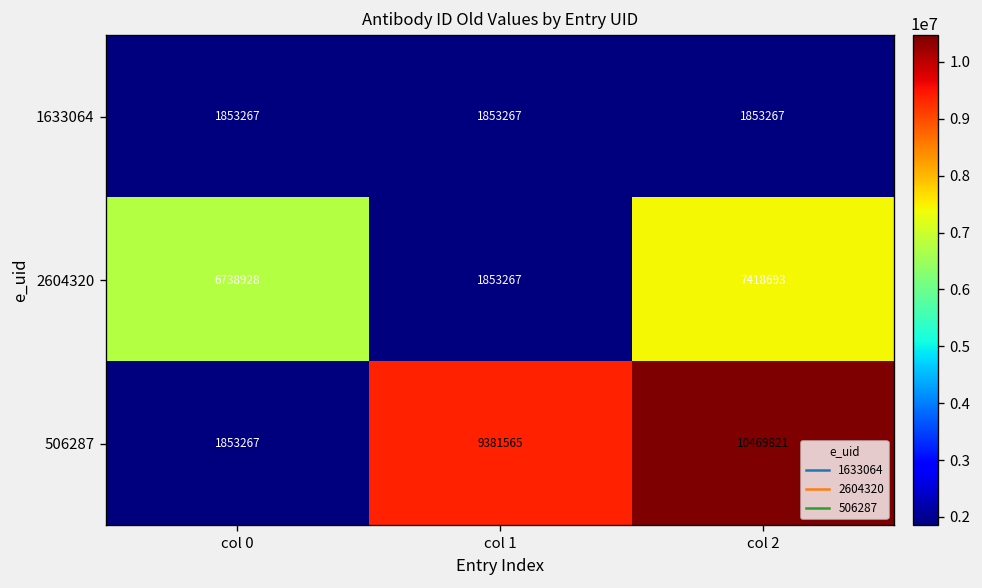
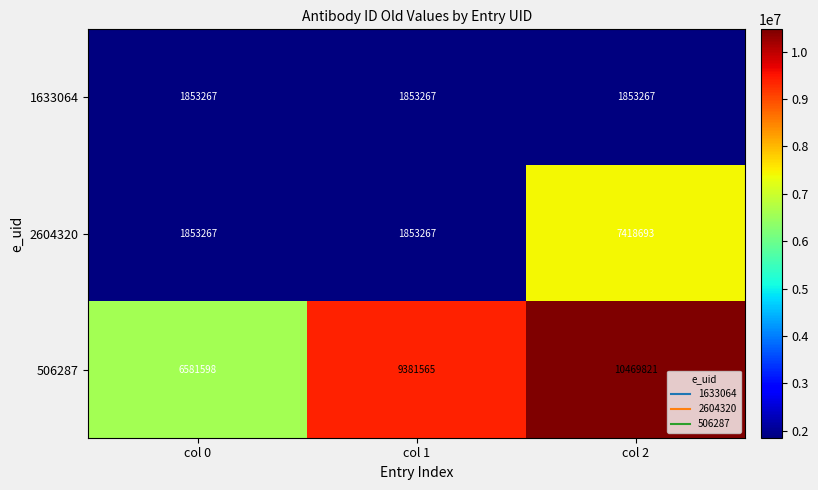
2604320, col 0: 6738928 -> 1853267
506287, col 0: 1853267 -> 6581598
